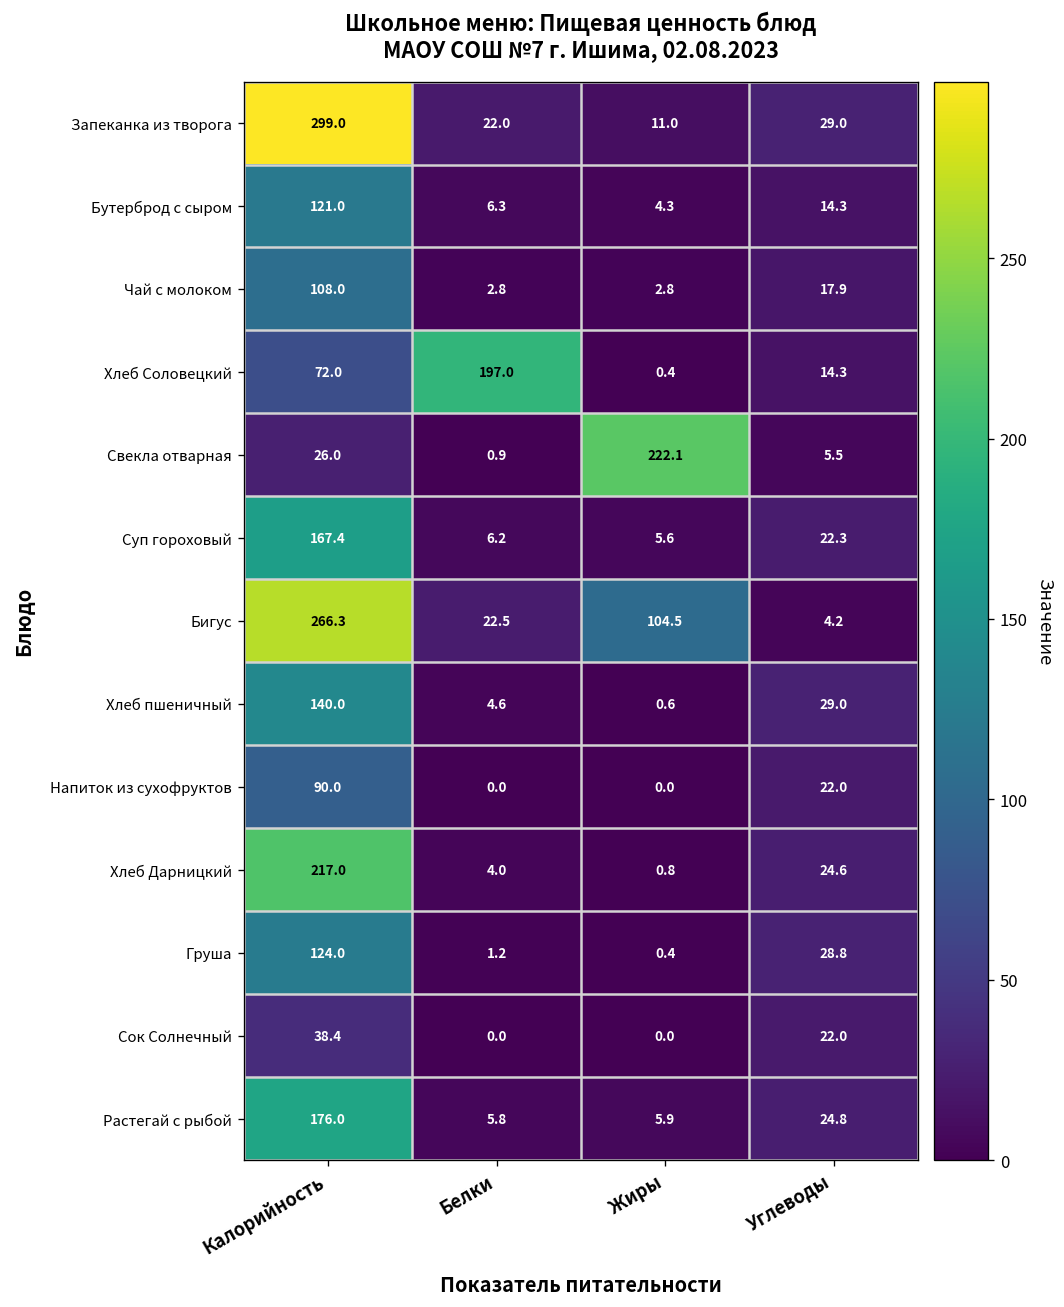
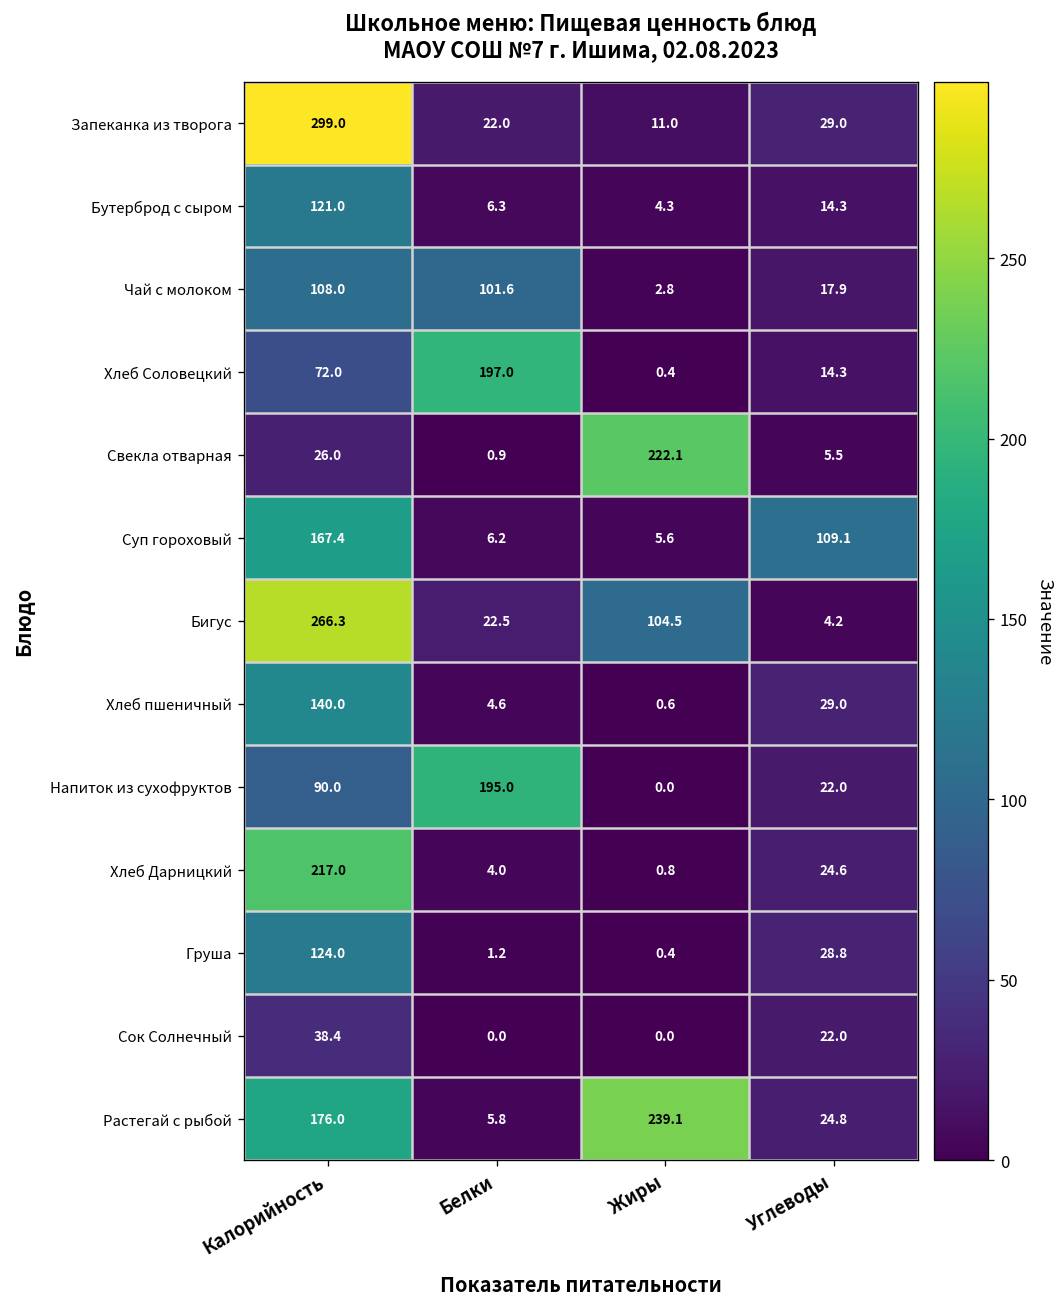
Чай с молоком, Белки: 2.8 -> 101.6
Суп гороховый, Углеводы: 22.3 -> 109.1
Напиток из сухофруктов, Белки: 0.0 -> 195.0
Растегай с рыбой, Жиры: 5.9 -> 239.1
